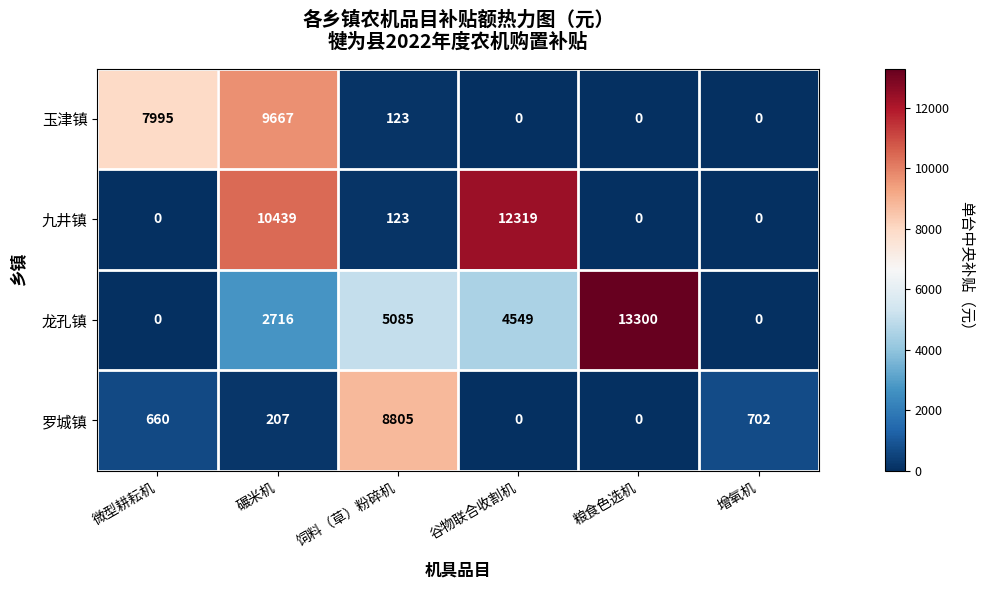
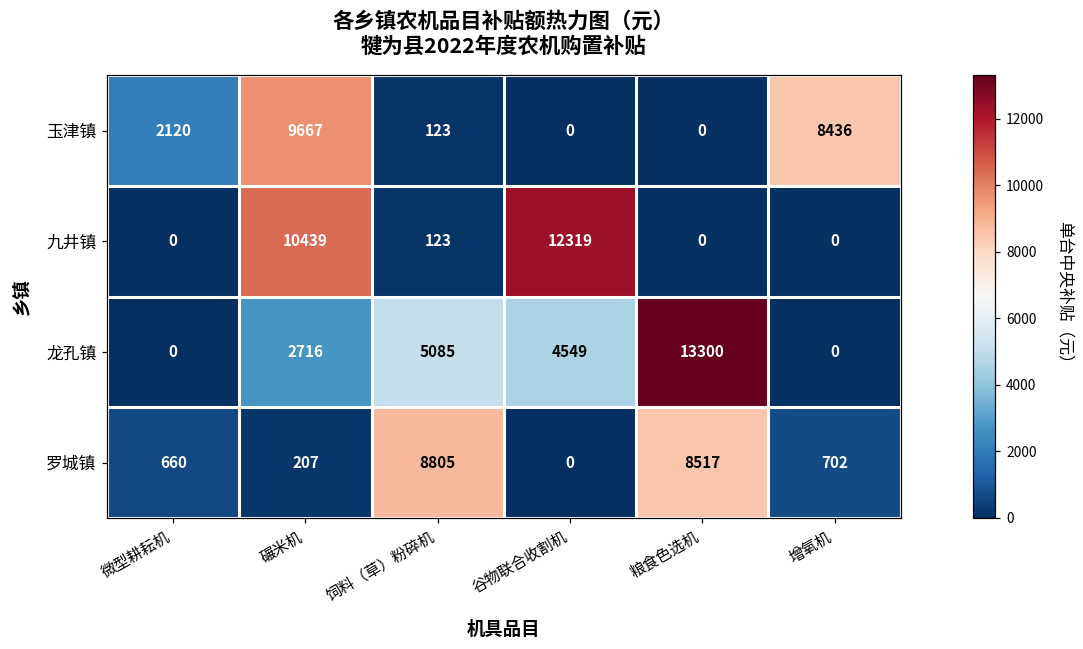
玉津镇, 微型耕耘机: 7995 -> 2120
玉津镇, 增氧机: 0 -> 8436
罗城镇, 粮食色选机: 0 -> 8517
